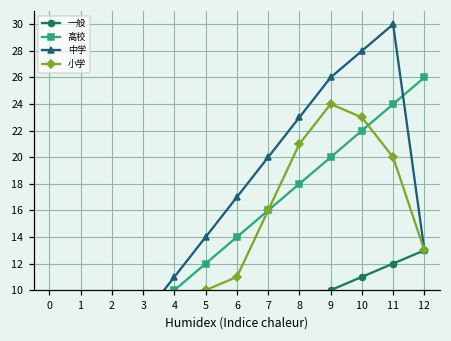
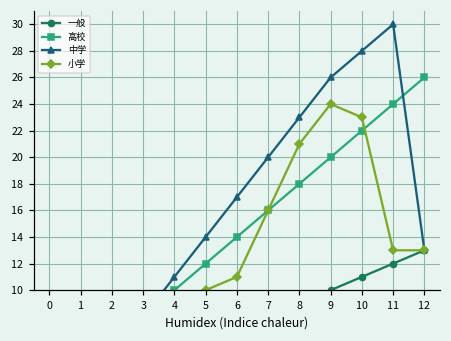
小学, 11: 20 -> 13
